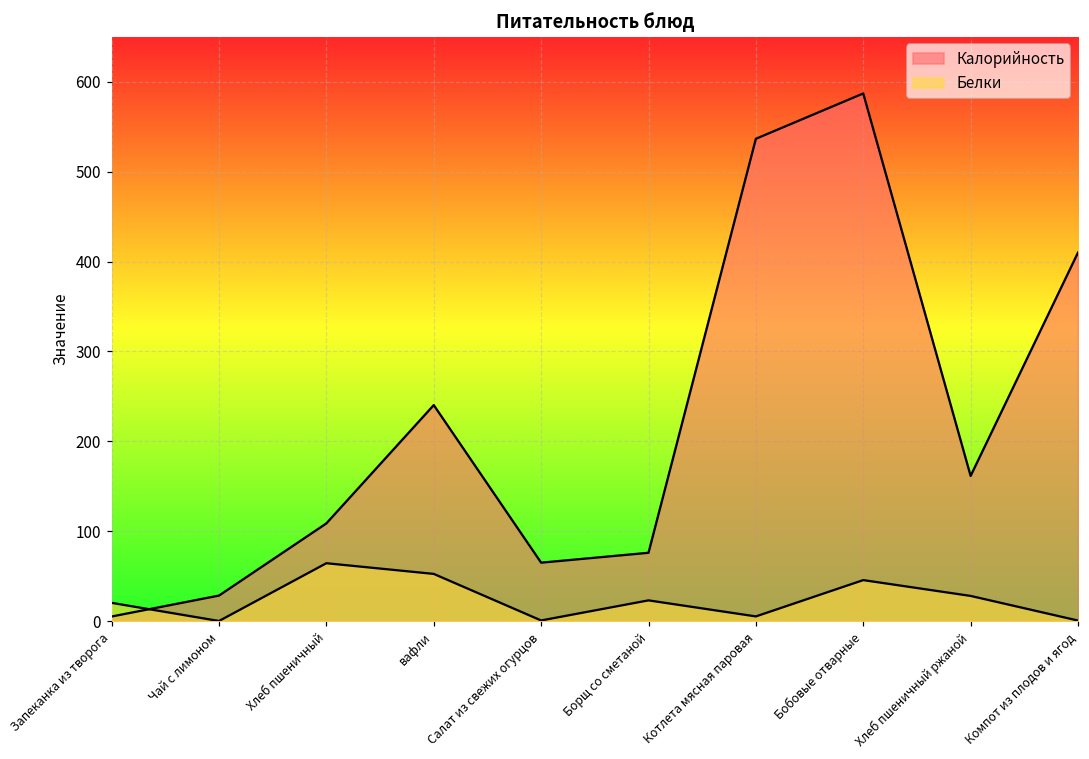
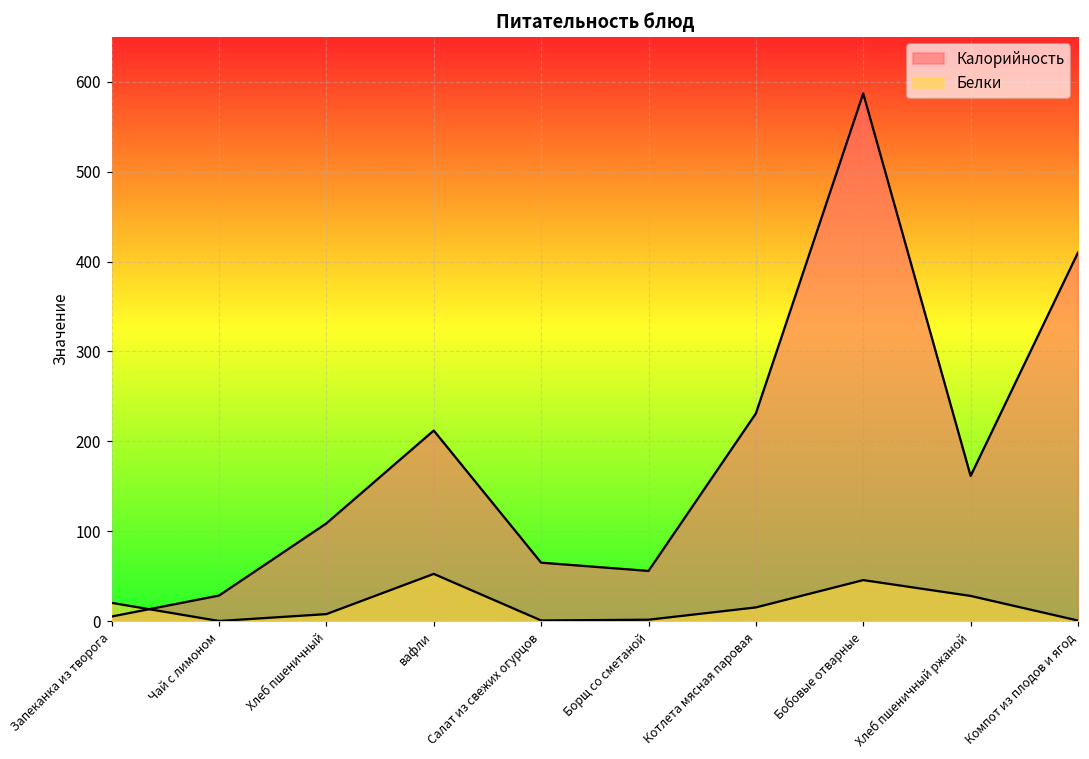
Белки, Хлеб пшеничный: 60 -> 10
Калорийность, вафли: 240 -> 210
Калорийность, Борщ со сметаной: 80 -> 60
Белки, Борщ со сметаной: 20 -> 0
Калорийность, Котлета мясная паровая: 540 -> 230
Белки, Котлета мясная паровая: 10 -> 20
